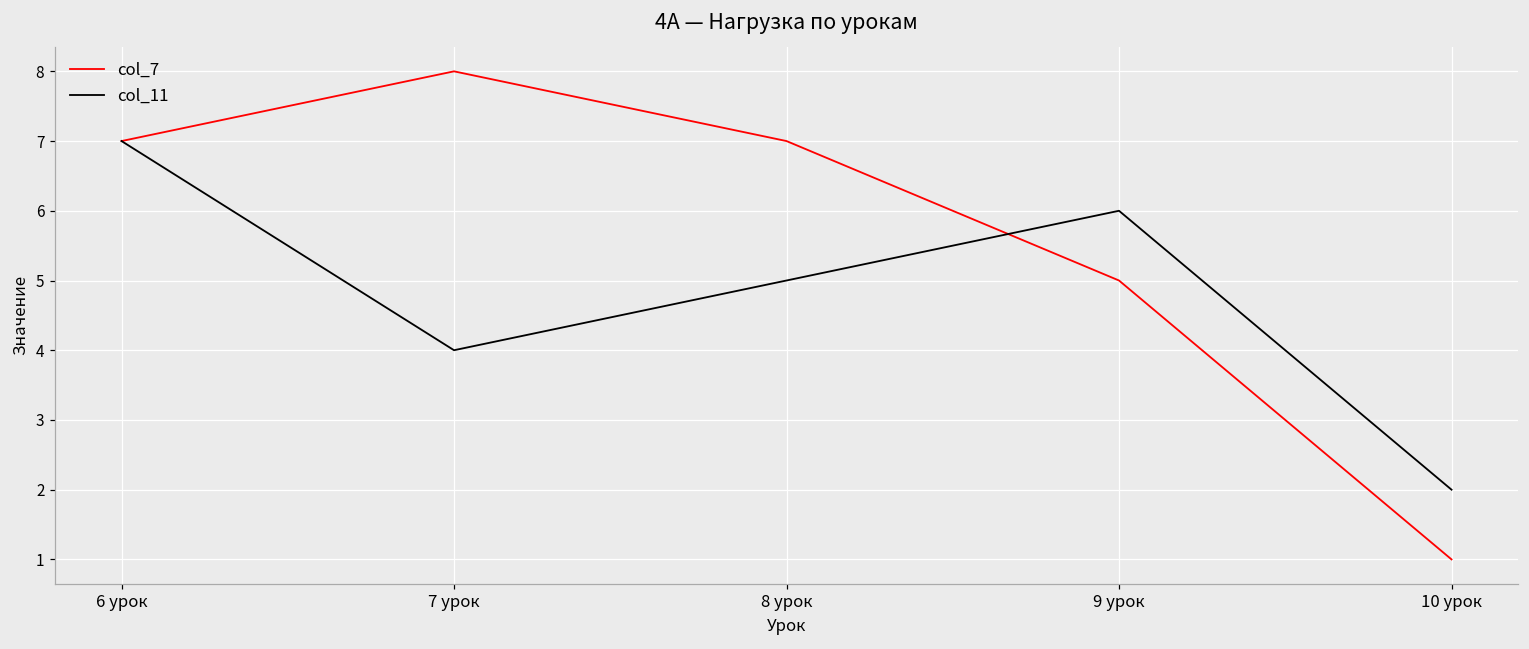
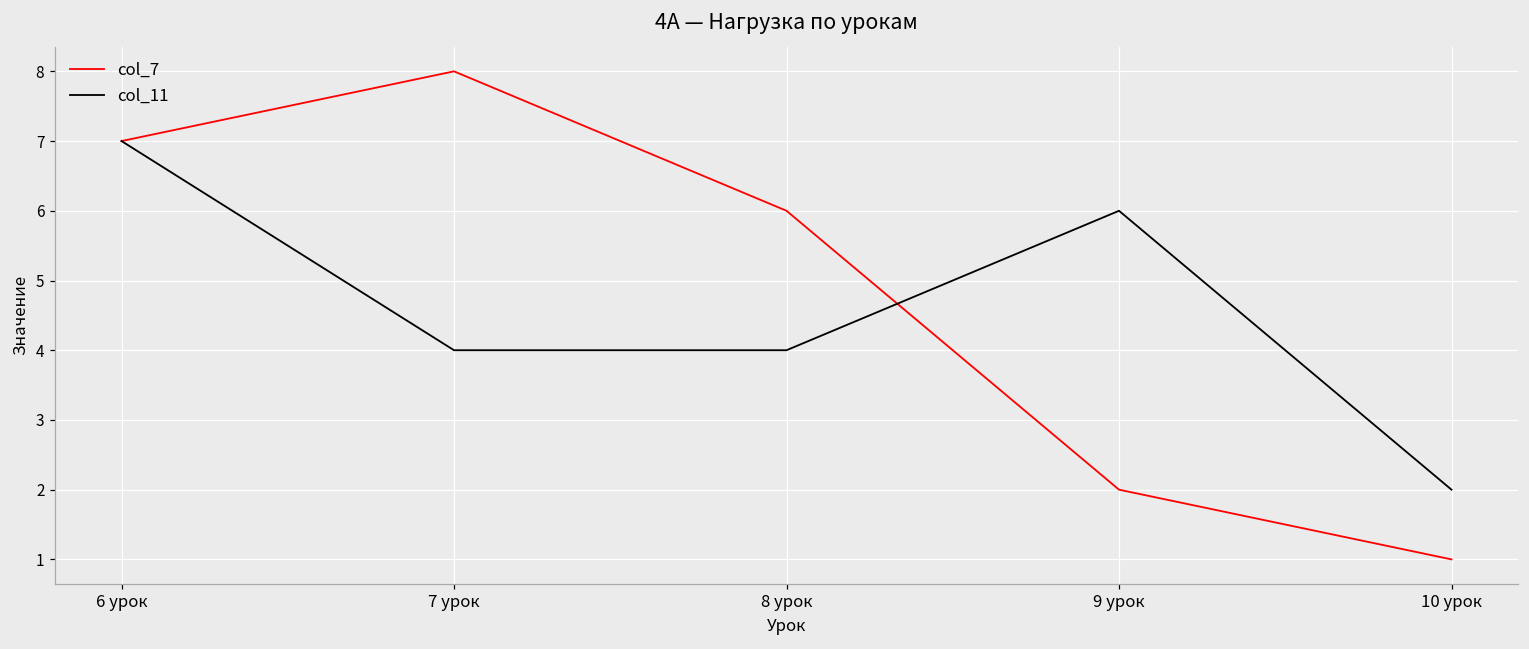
col_7, 8 урок: 7 -> 6
col_11, 8 урок: 5 -> 4
col_7, 9 урок: 5 -> 2
